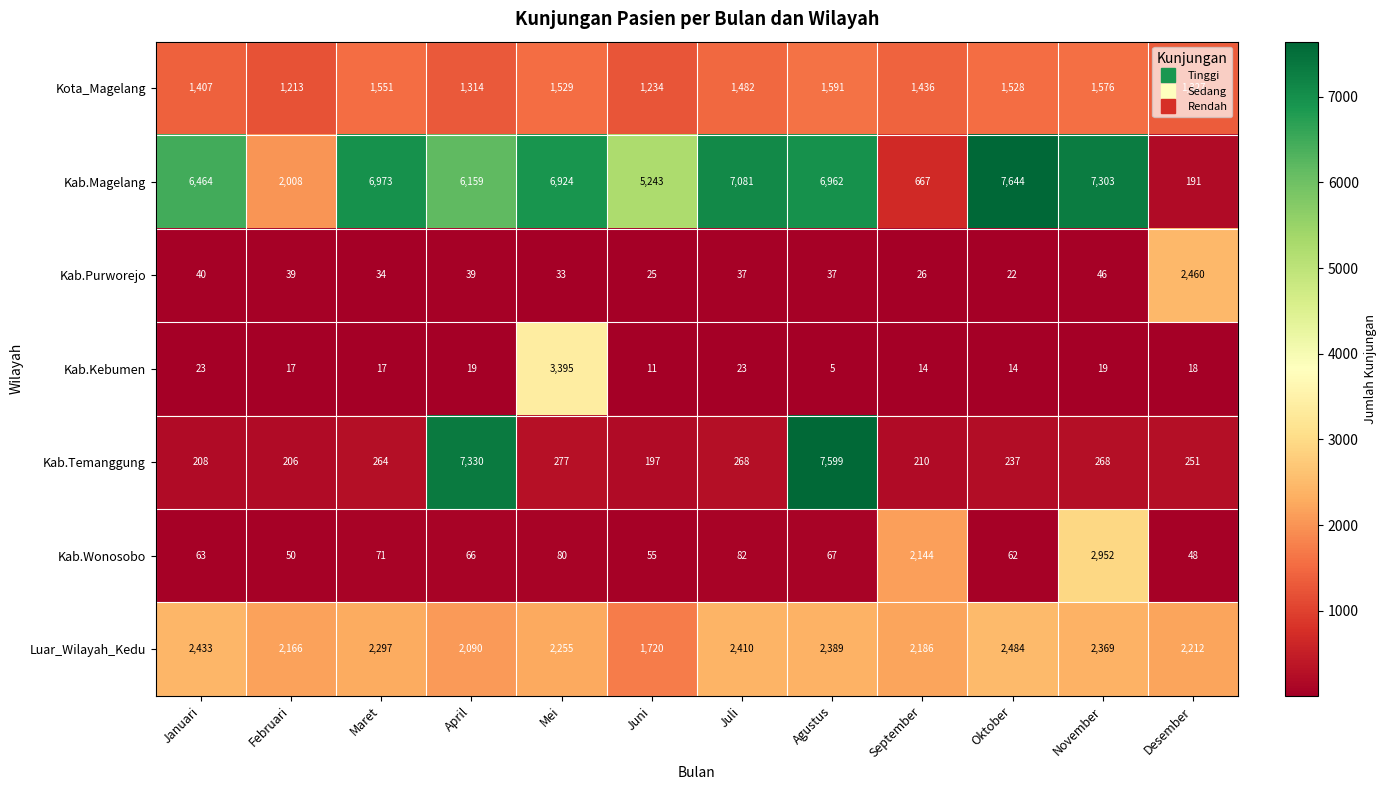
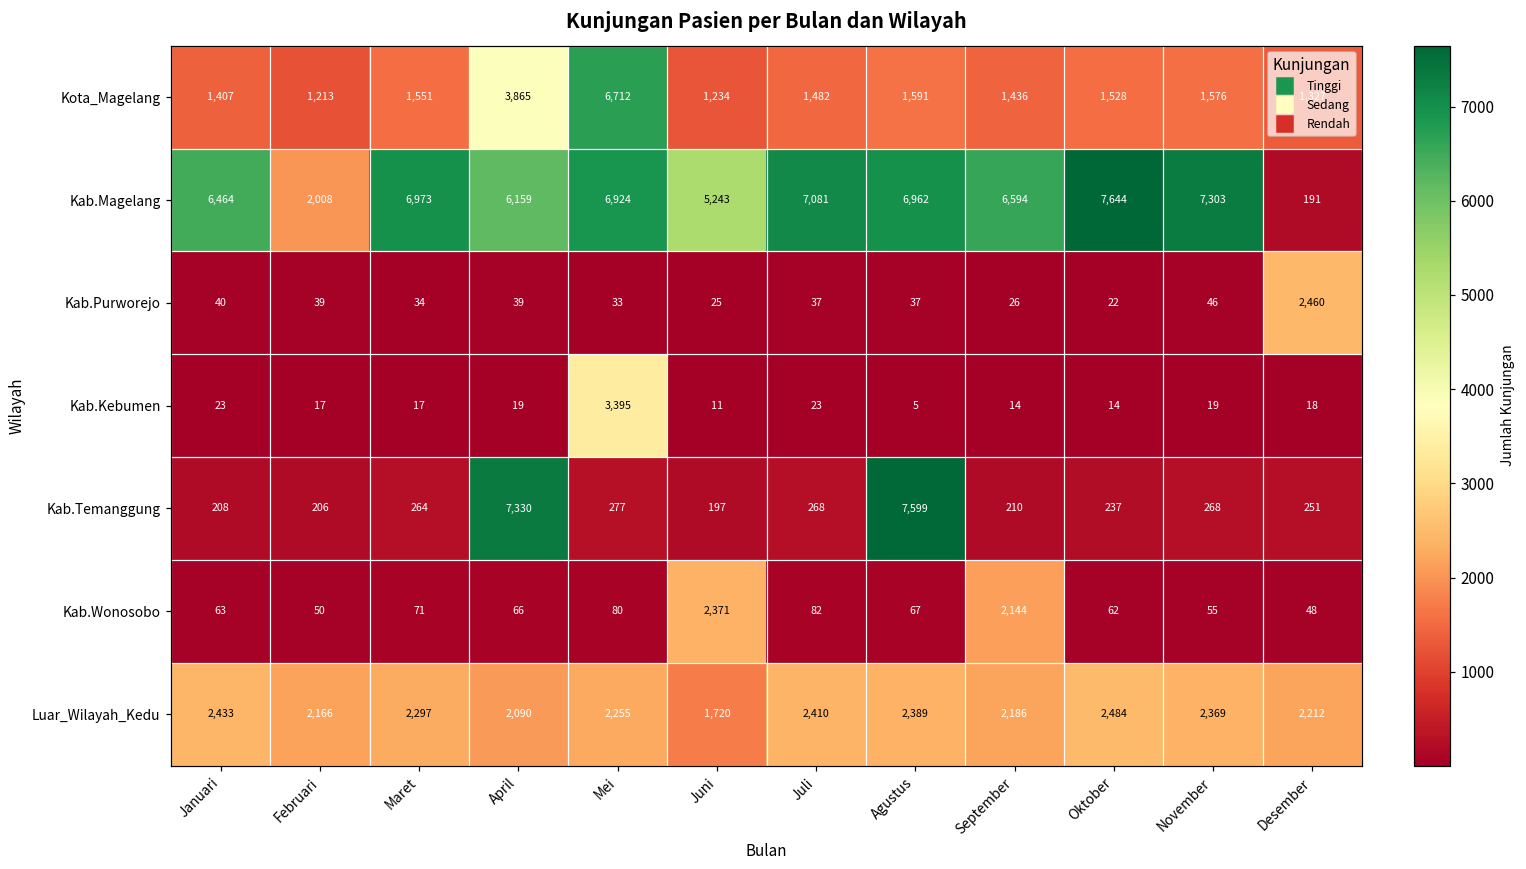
Kota_Magelang, April: 1,314 -> 3,865
Kota_Magelang, Mei: 1,529 -> 6,712
Kab.Magelang, September: 667 -> 6,594
Kab.Wonosobo, Juni: 55 -> 2,371
Kab.Wonosobo, November: 2,952 -> 55
